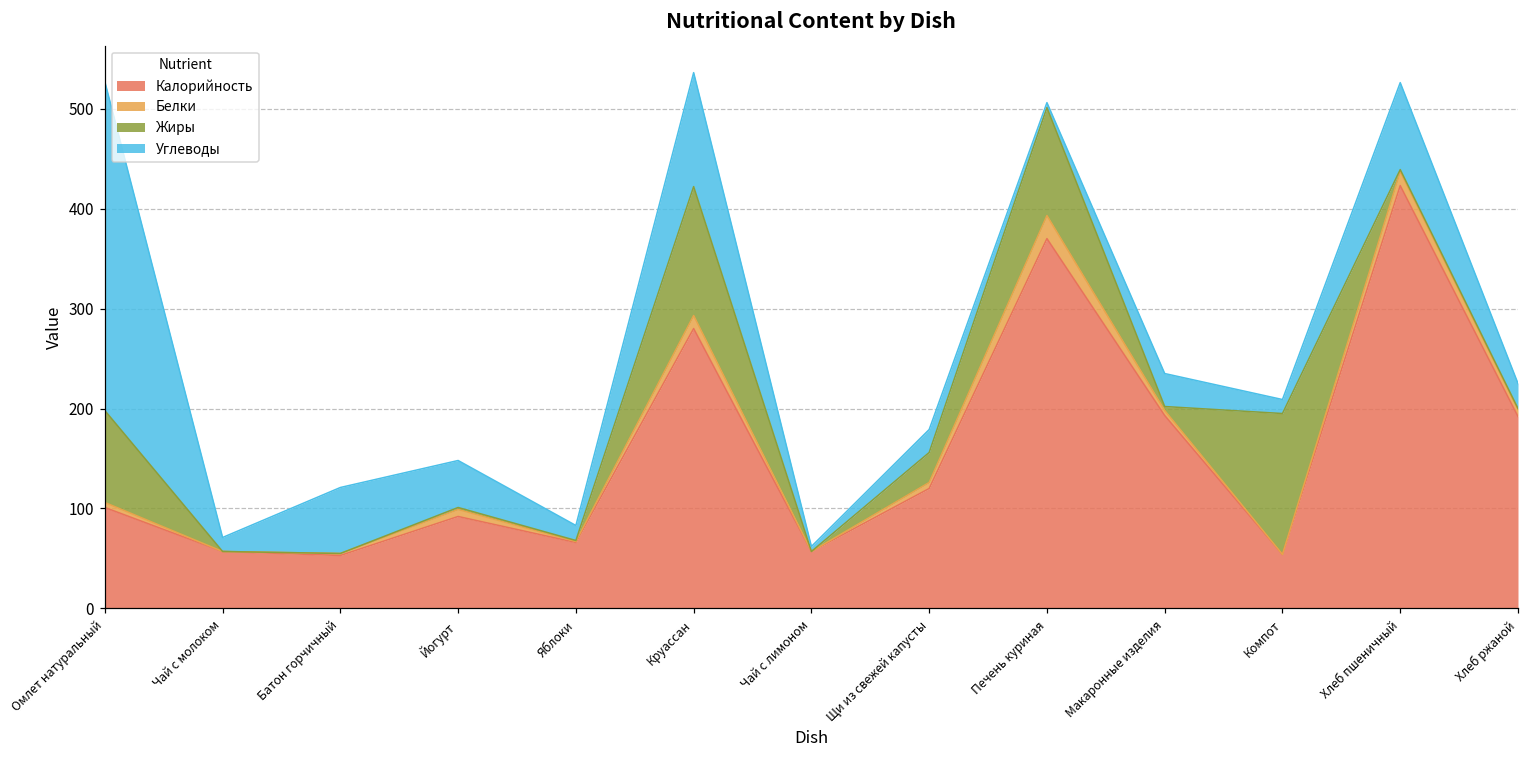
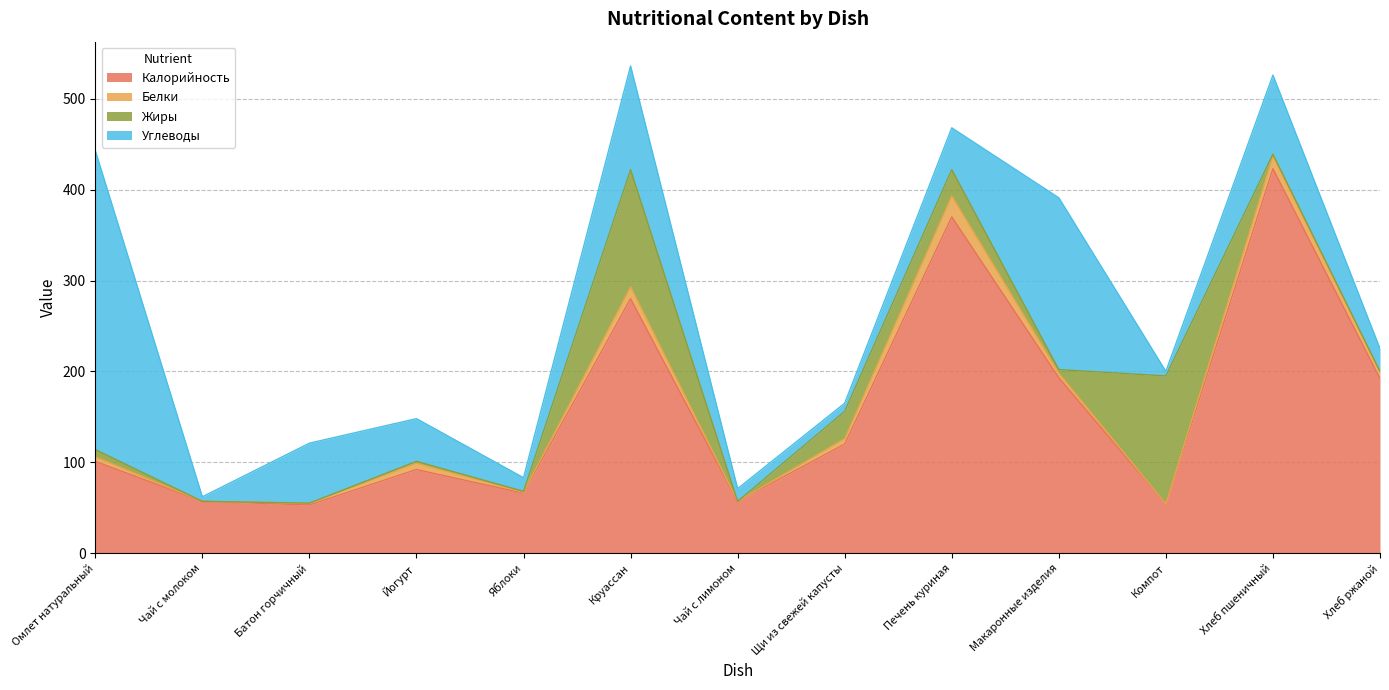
Жиры, Омлет натуральный: 90 -> 10
Углеводы, Чай с молоком: 14 -> 5
Углеводы, Чай с лимоном: 5 -> 14
Углеводы, Щи из свежей капусты: 20 -> 10
Жиры, Печень куриная: 110 -> 30
Углеводы, Печень куриная: 10 -> 50
Углеводы, Макаронные изделия: 30 -> 190
Углеводы, Компот: 14 -> 5
